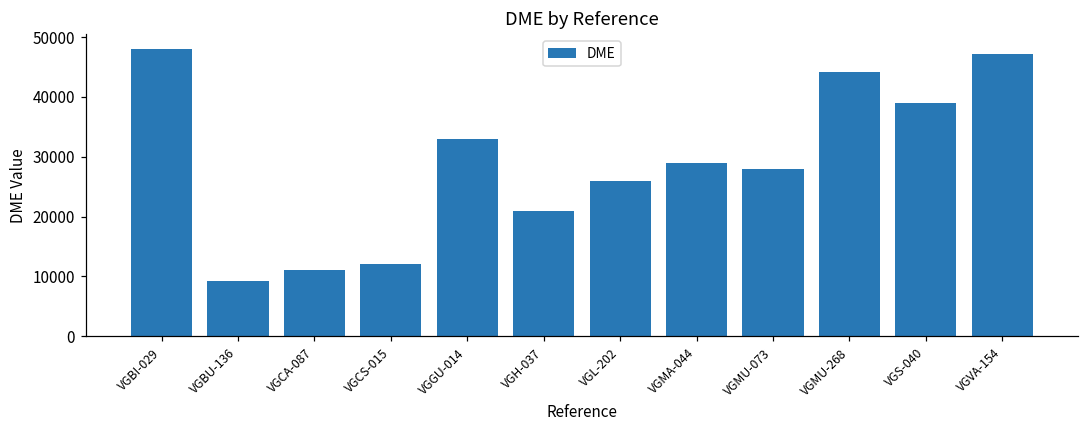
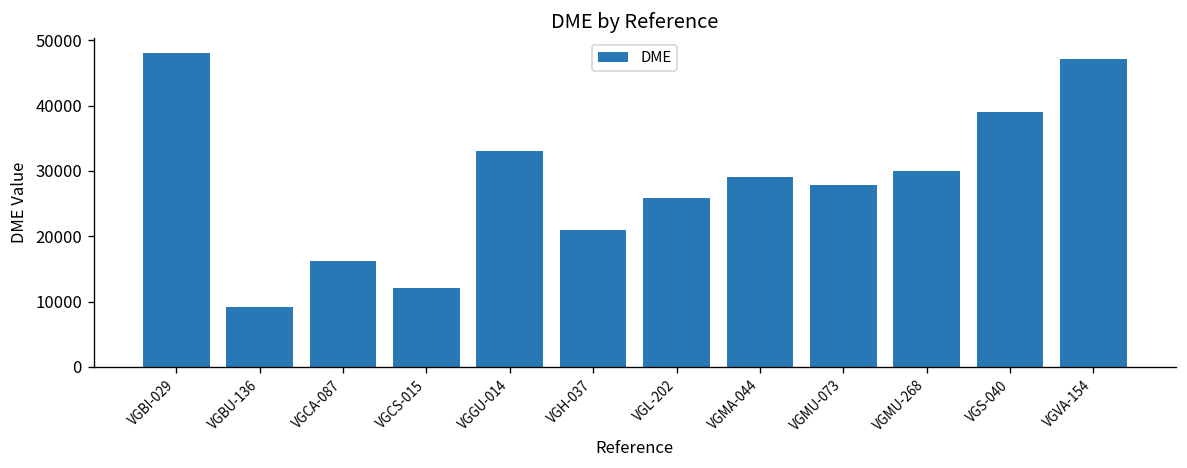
VGCA-087: 11000 -> 16000
VGMU-268: 44000 -> 30000
